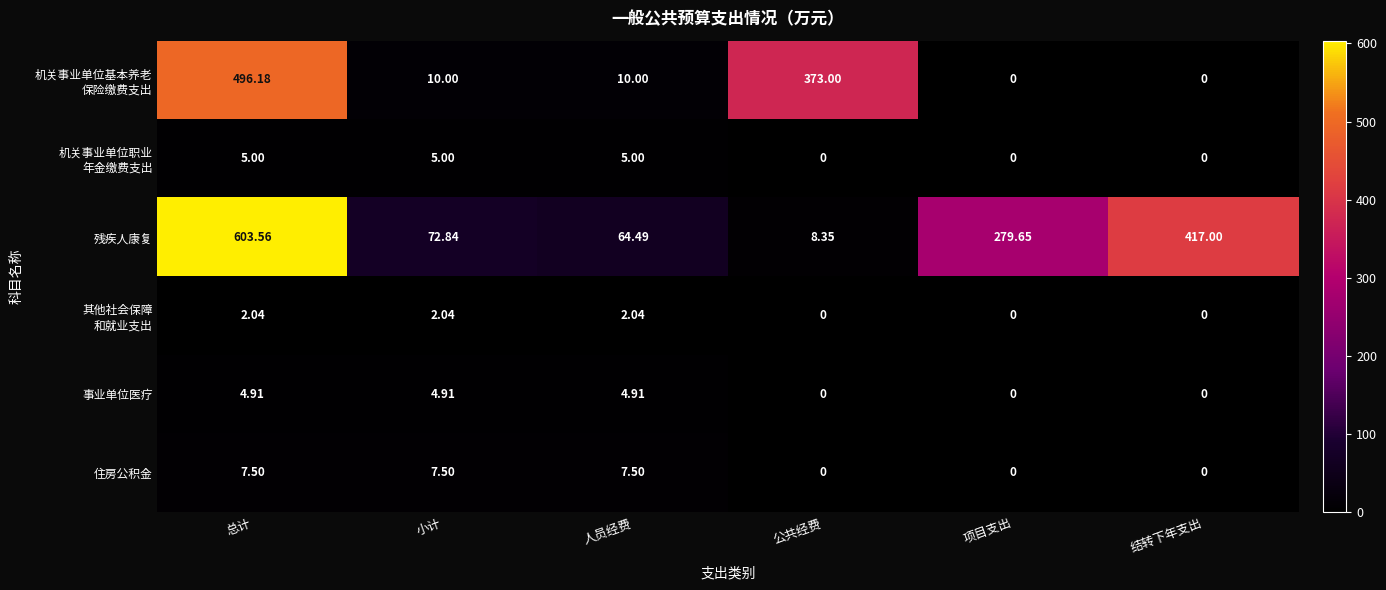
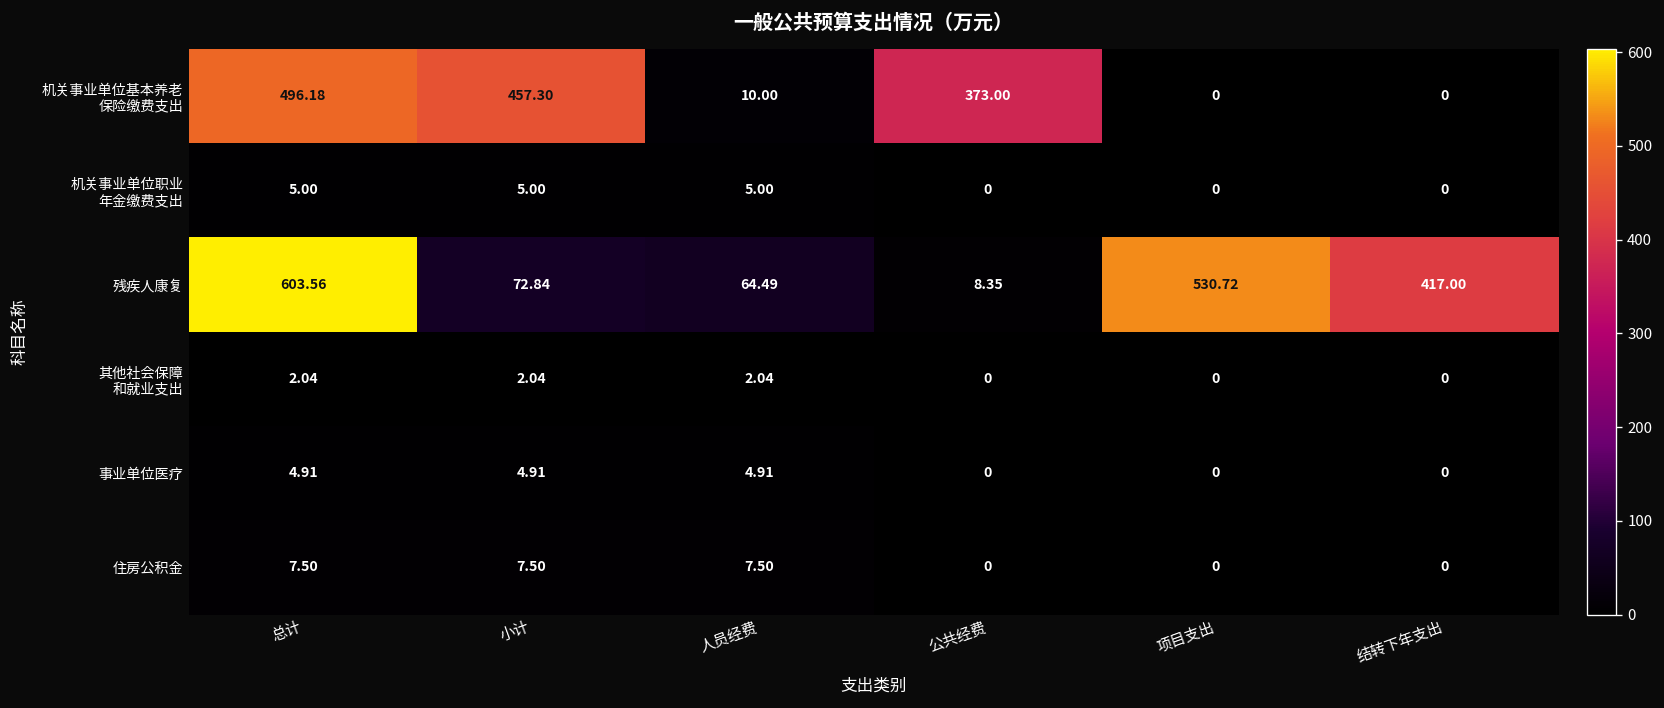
机关事业单位基本养老 保险缴费支出, 小计: 10.00 -> 457.30
残疾人康复, 项目支出: 279.65 -> 530.72
